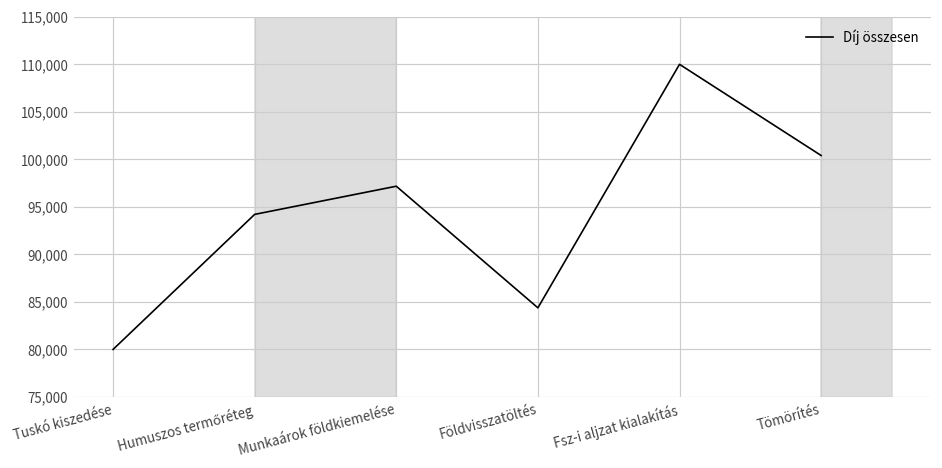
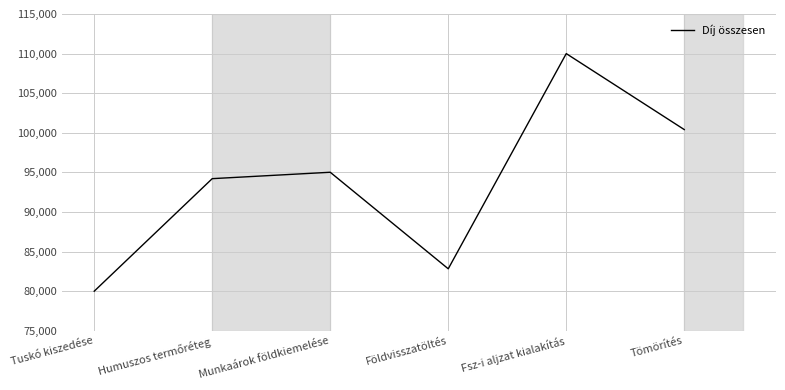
Munkaárok földkiemelése: 97,000 -> 95,000
Földvisszatöltés: 84,000 -> 83,000
